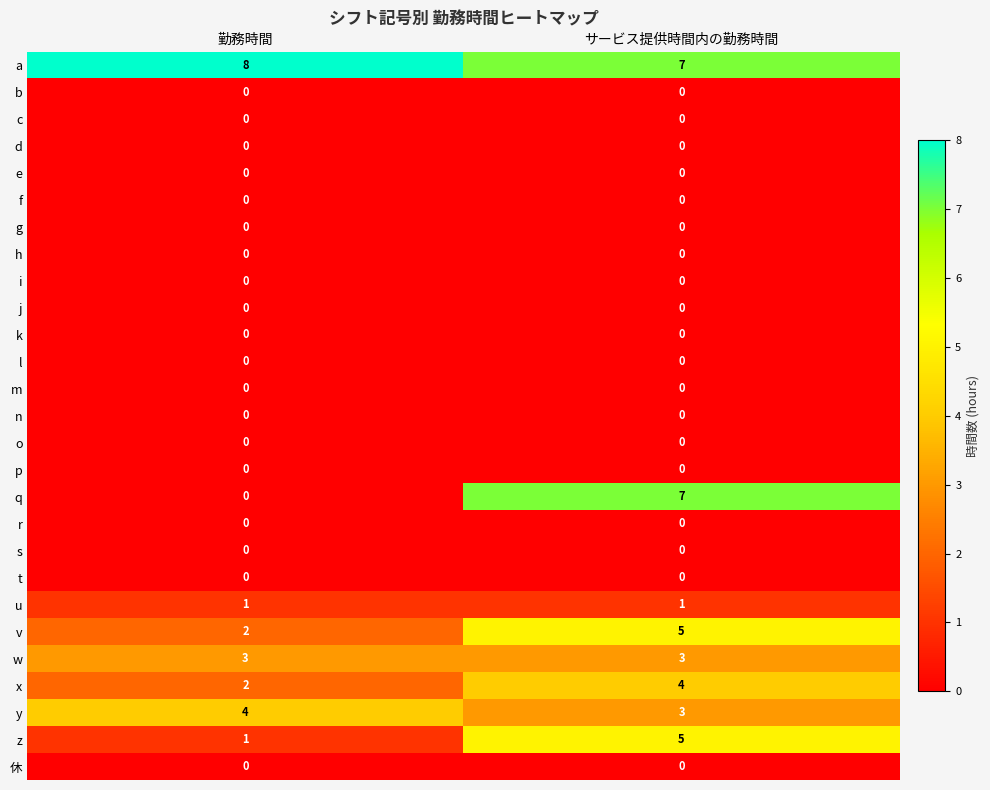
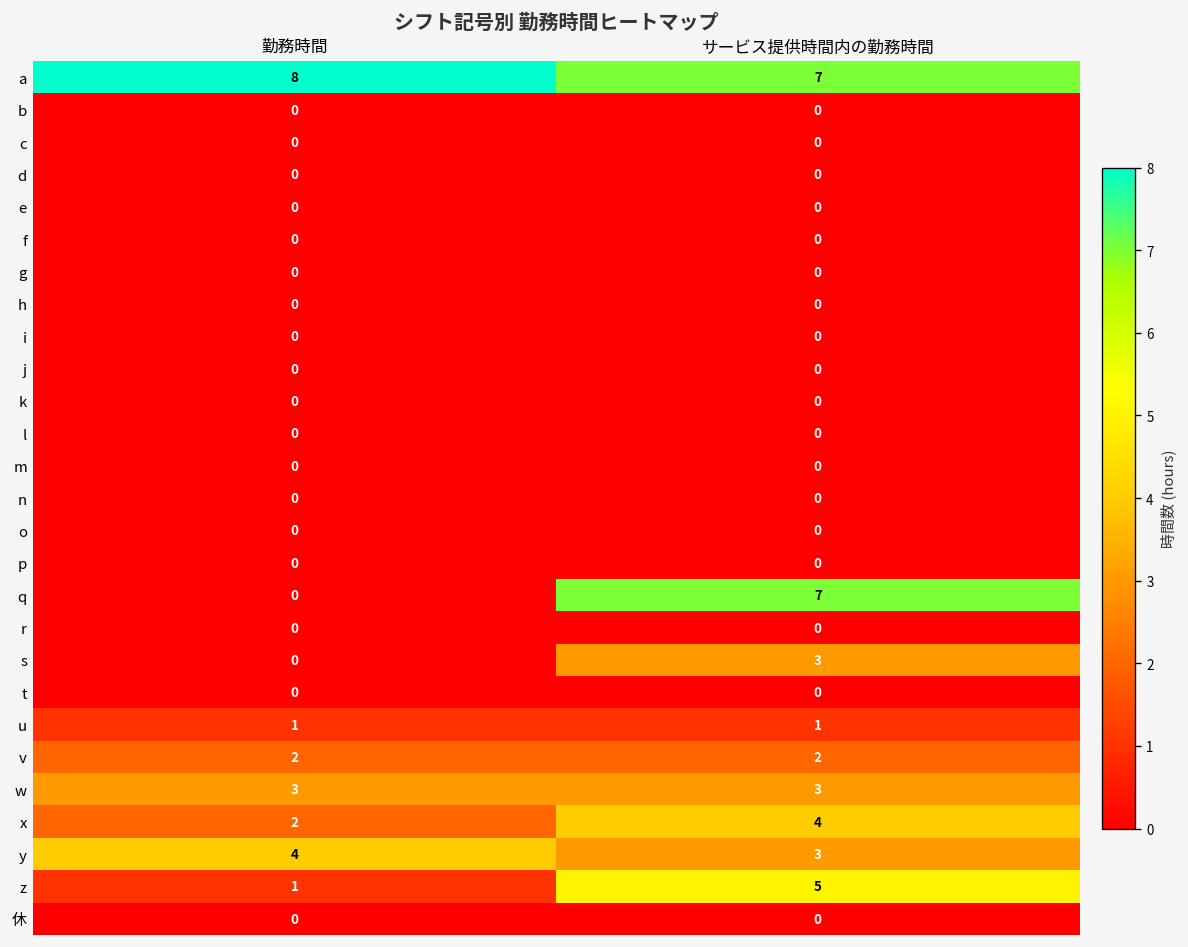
s, サービス提供時間内の勤務時間: 0 -> 3
v, サービス提供時間内の勤務時間: 5 -> 2
